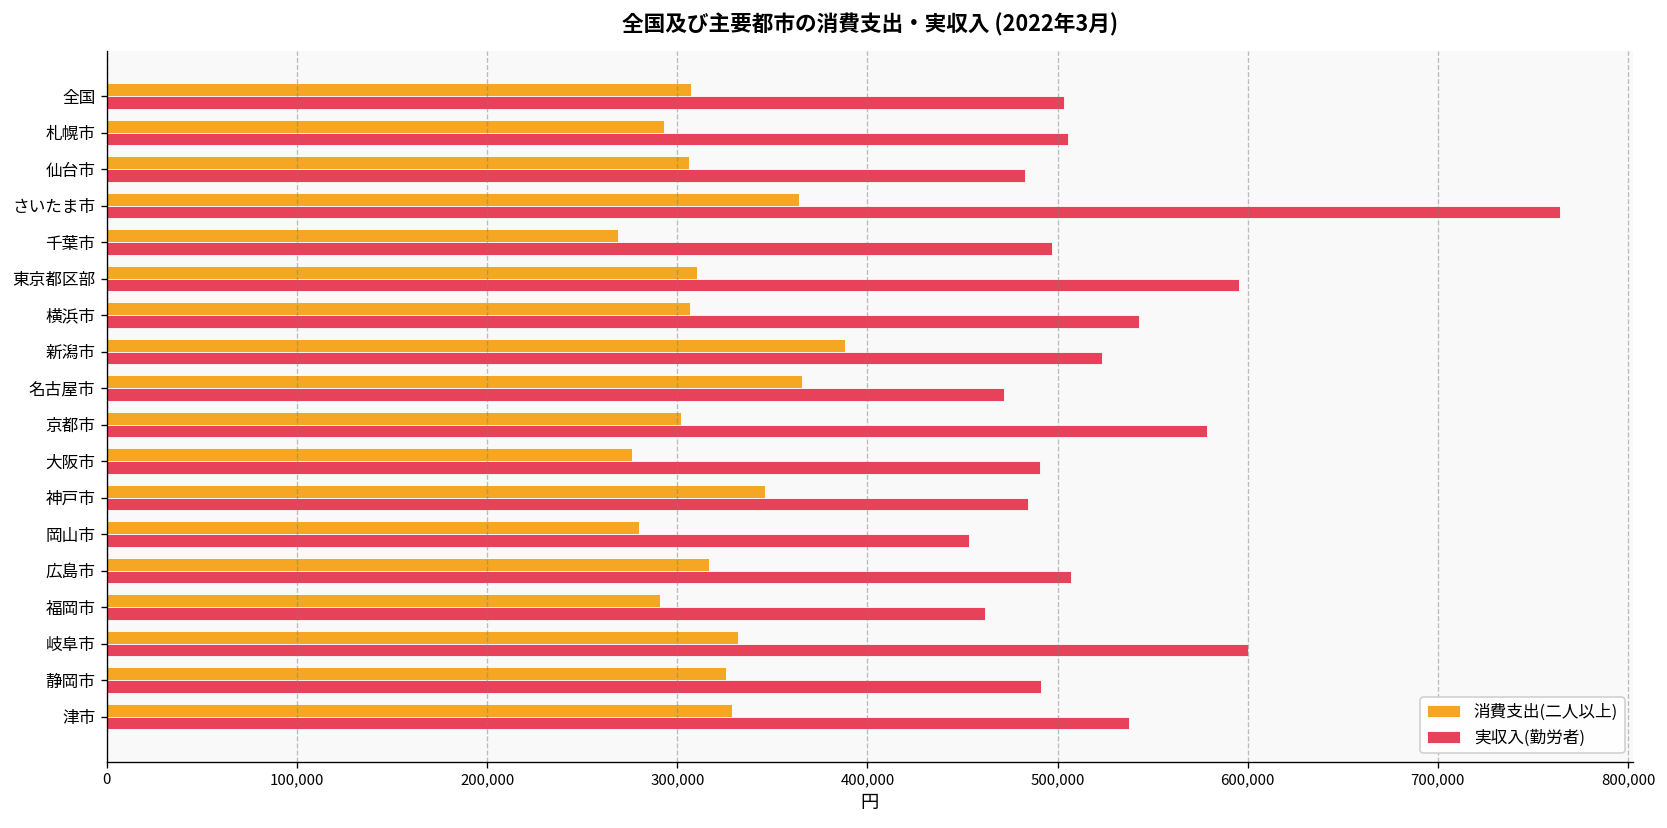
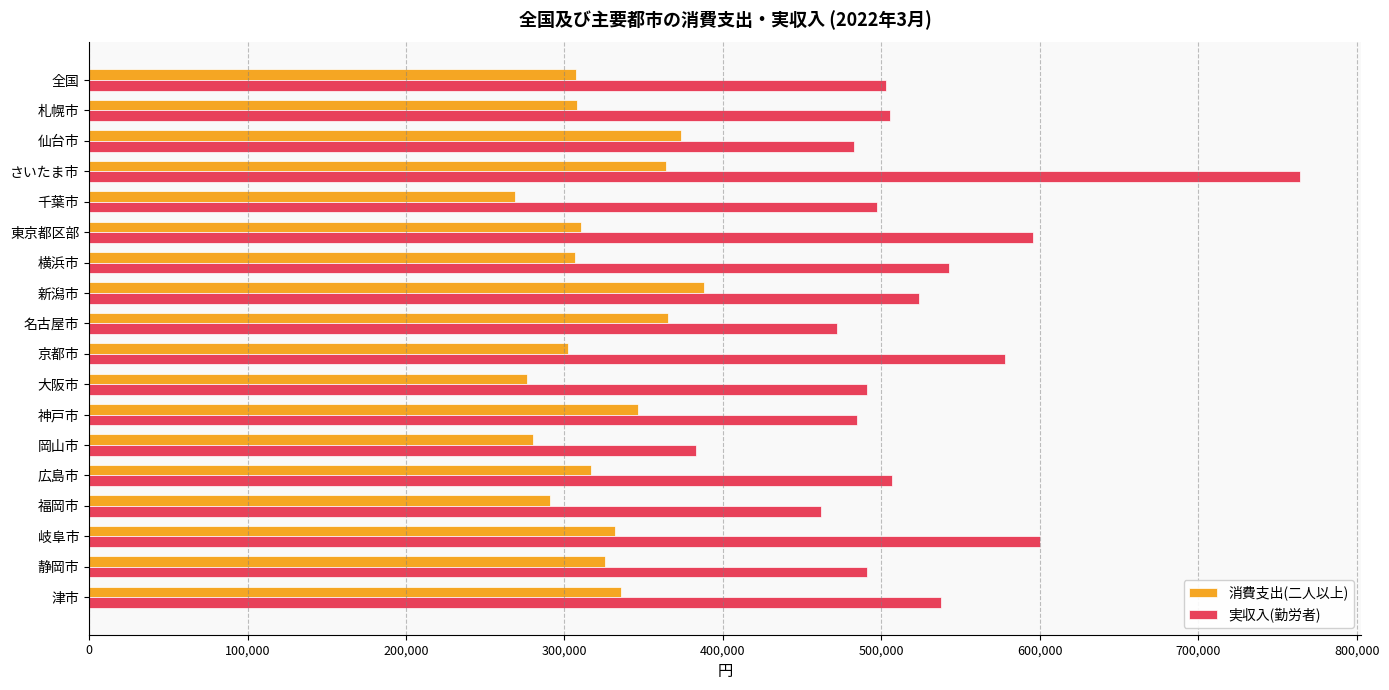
消費支出(二人以上), 札幌市: 293,000 -> 308,000
消費支出(二人以上), 仙台市: 306,000 -> 374,000
実収入(勤労者), 岡山市: 454,000 -> 383,000
消費支出(二人以上), 津市: 329,000 -> 336,000
